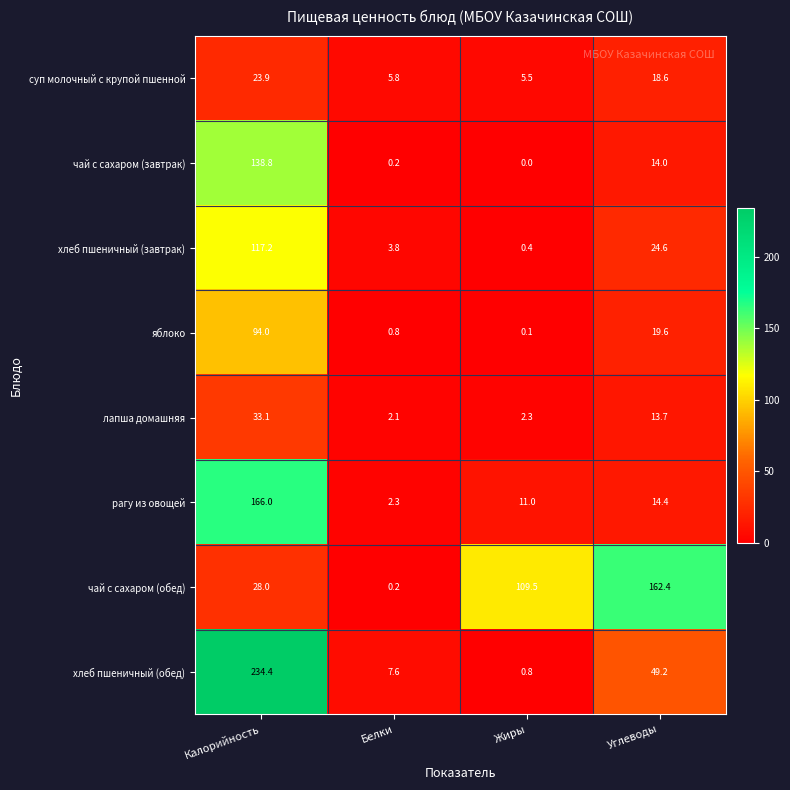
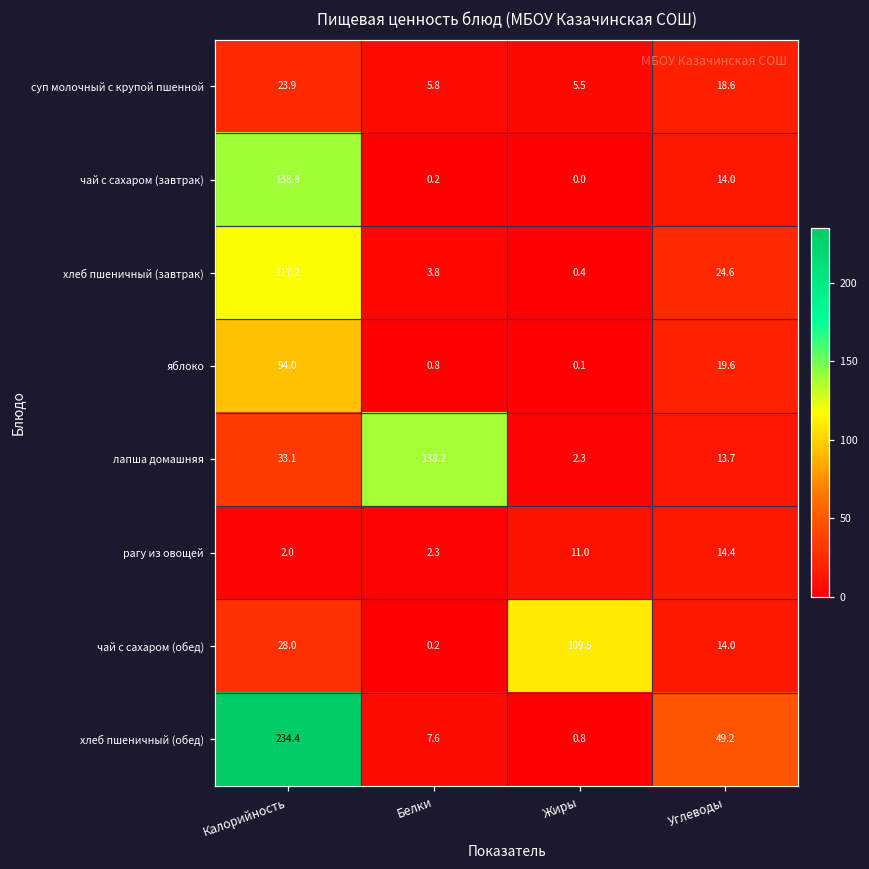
лапша домашняя, Белки: 2.1 -> 138.2
рагу из овощей, Калорийность: 166.0 -> 2.0
чай с сахаром (обед), Углеводы: 162.4 -> 14.0
